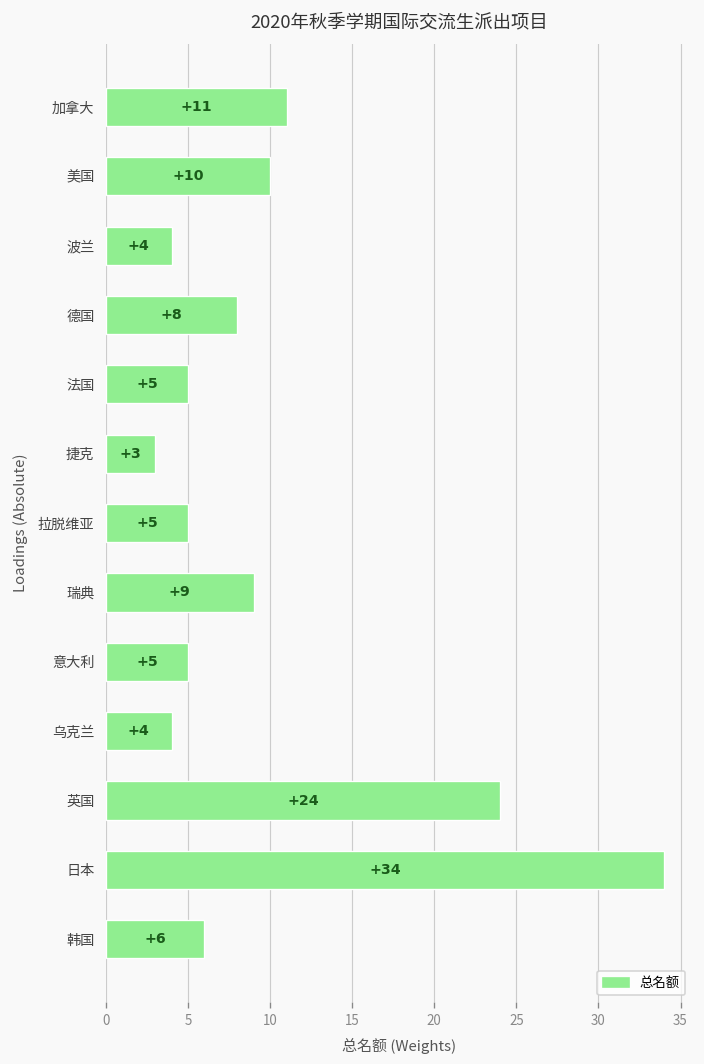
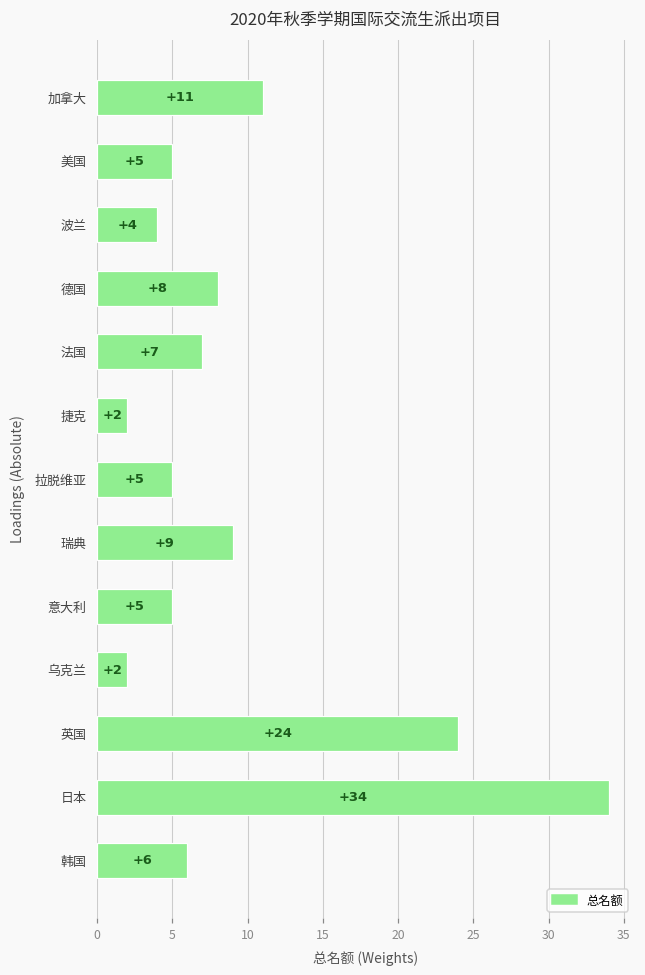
美国: +10 -> +5
法国: +5 -> +7
捷克: +3 -> +2
乌克兰: +4 -> +2
